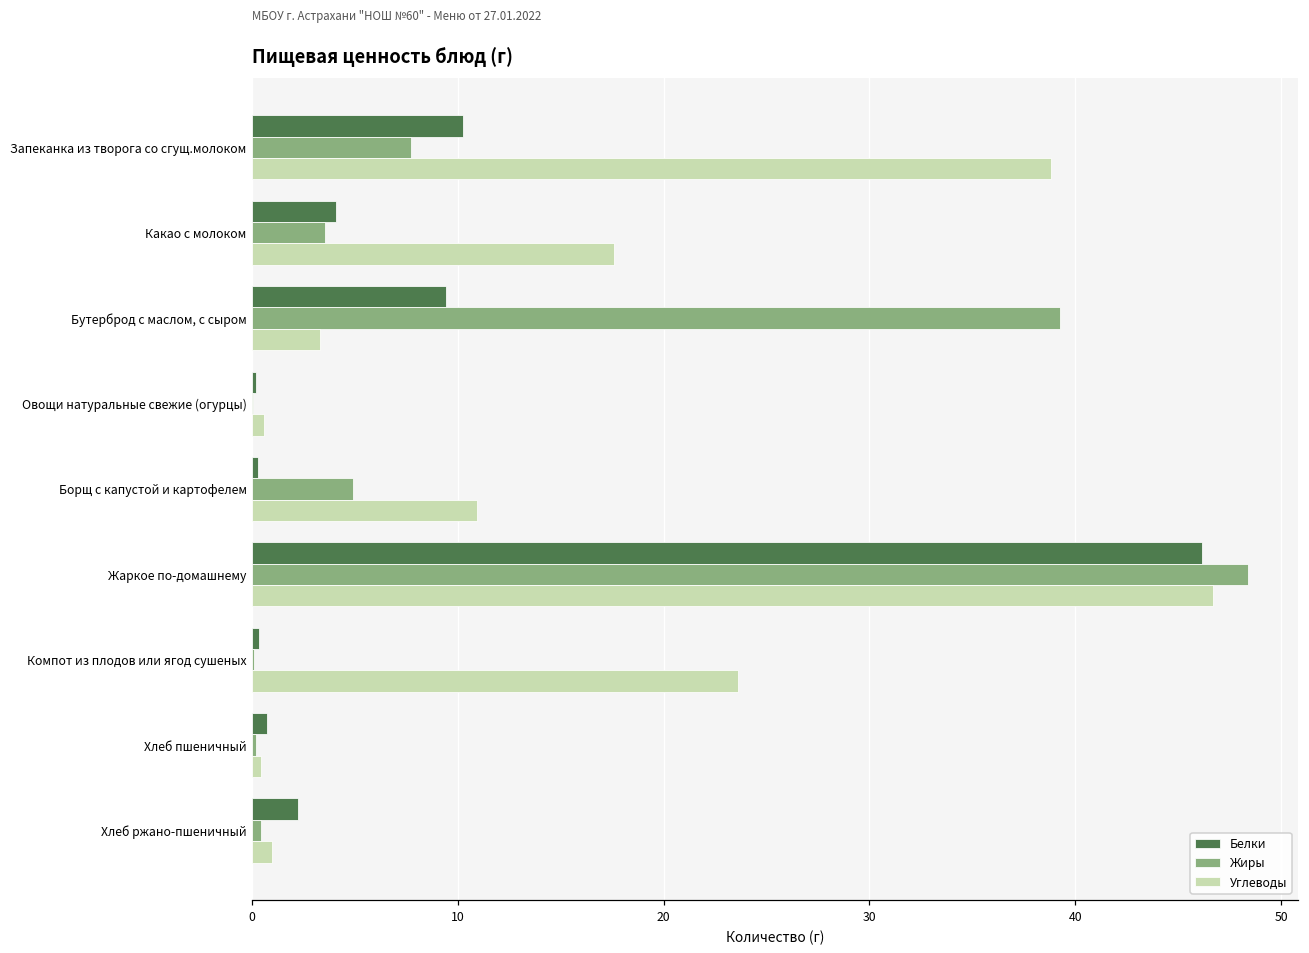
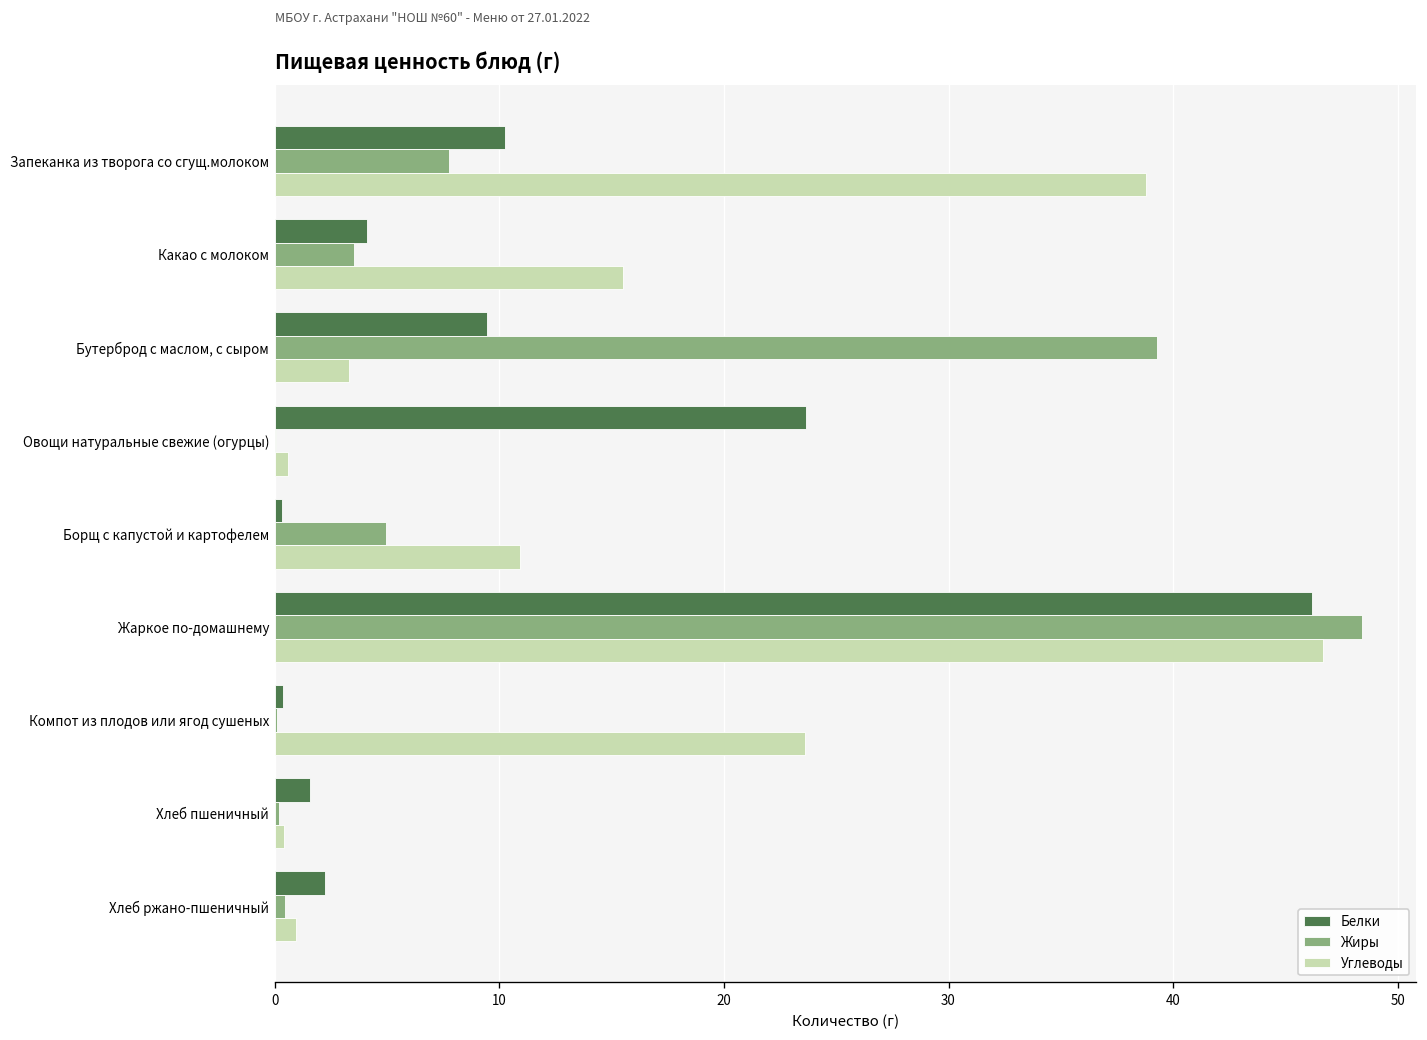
Углеводы, Какао с молоком: 17.6 -> 15.5
Белки, Овощи натуральные свежие (огурцы): 0.2 -> 23.7
Белки, Хлеб пшеничный: 0.7 -> 1.6
